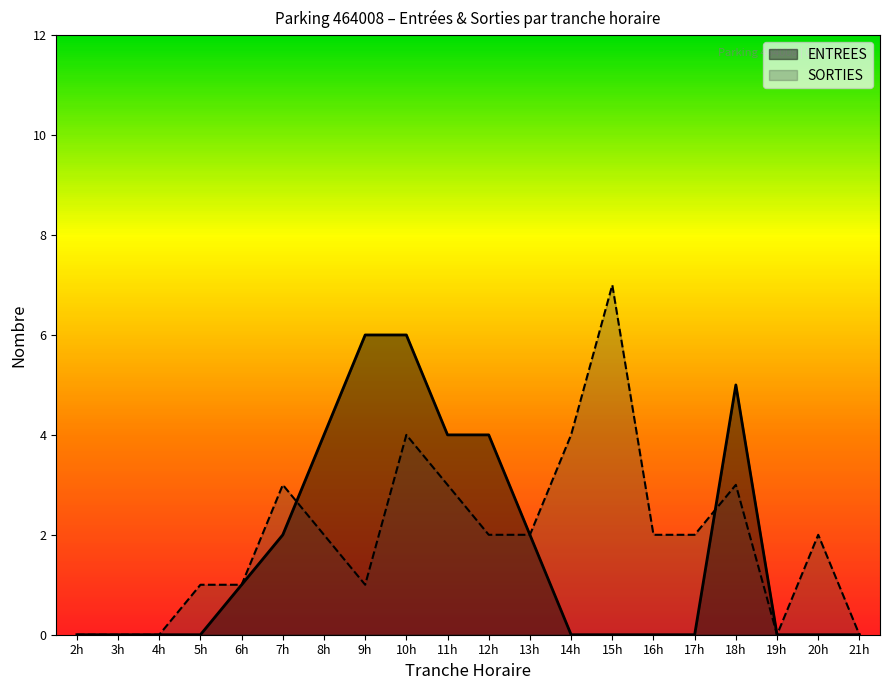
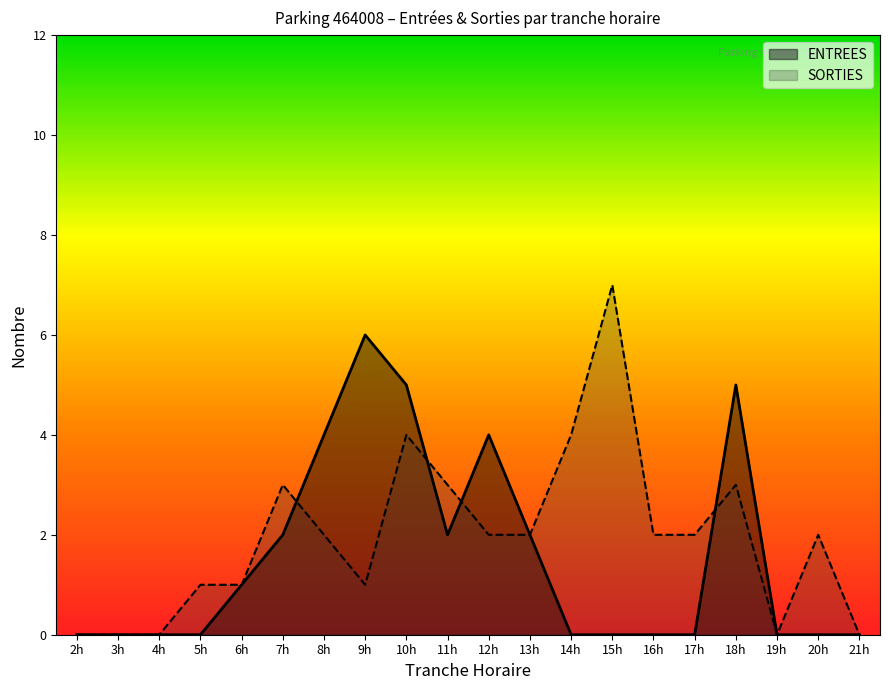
ENTREES, 10h: 6 -> 5
ENTREES, 11h: 4 -> 2
